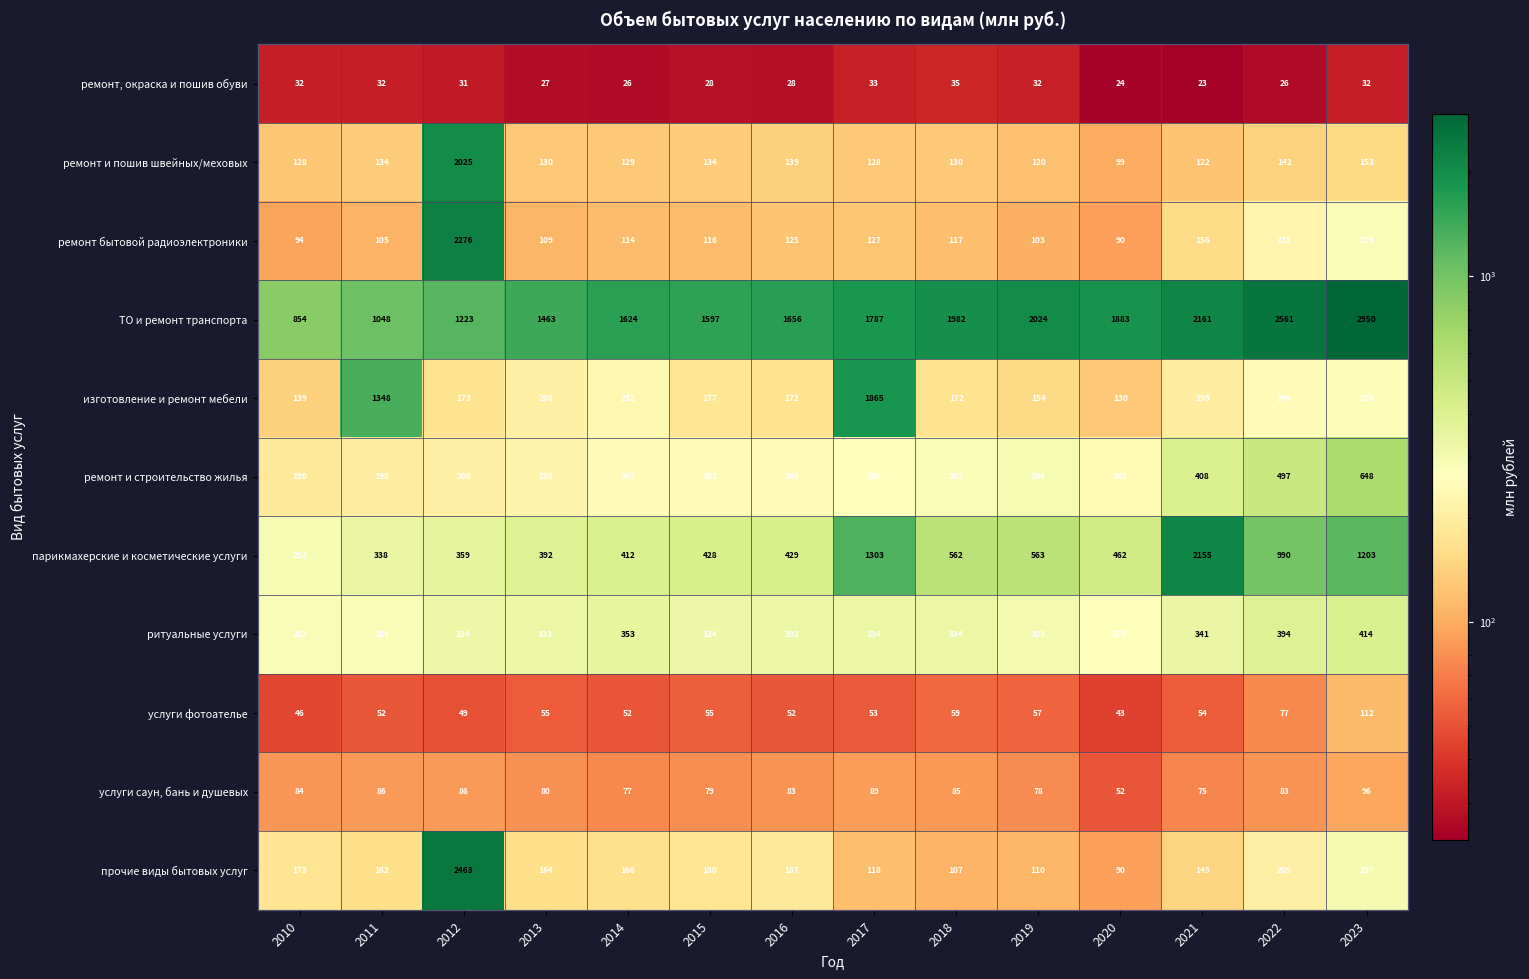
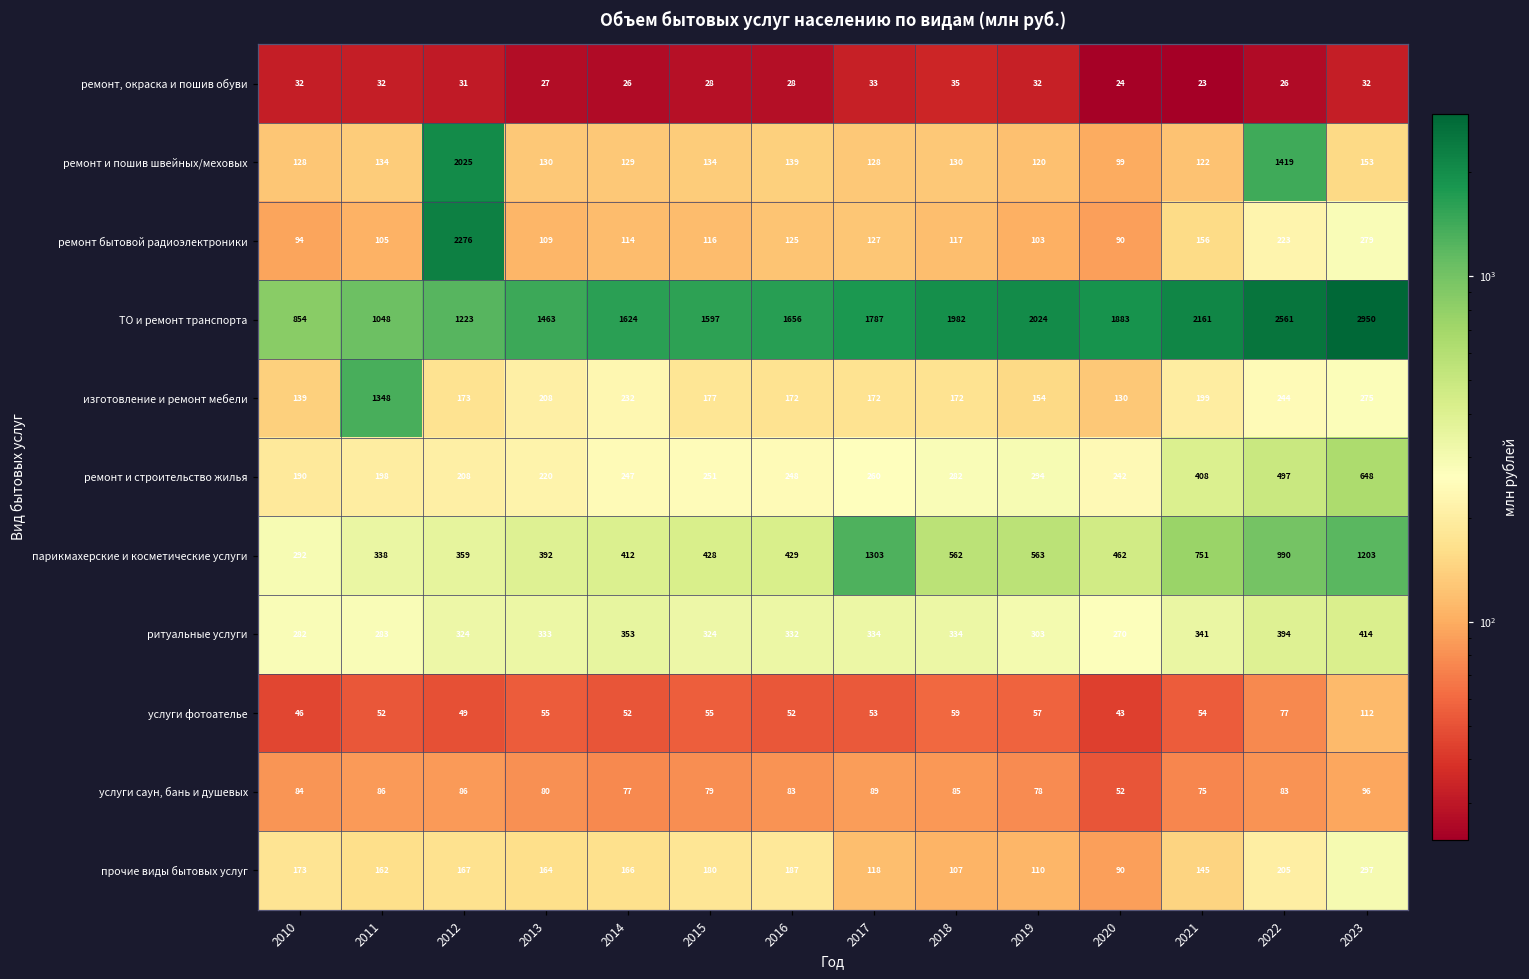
ремонт и пошив швейных/меховых, 2022: 142 -> 1419
изготовление и ремонт мебели, 2017: 1865 -> 172
парикмахерские и косметические услуги, 2021: 2155 -> 751
прочие виды бытовых услуг, 2012: 2463 -> 167
